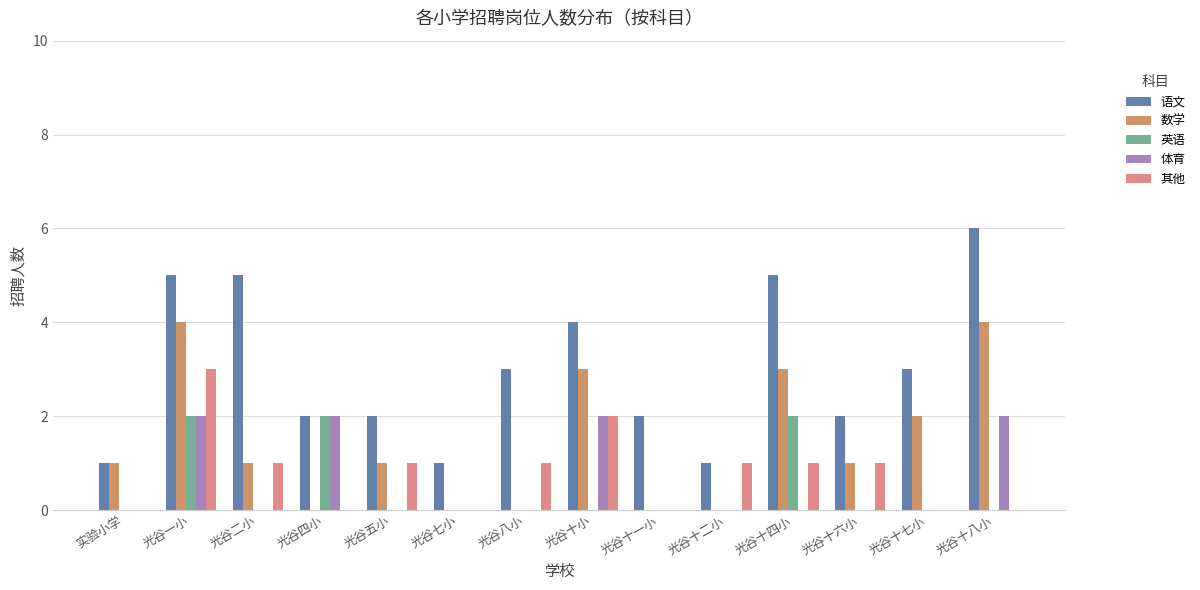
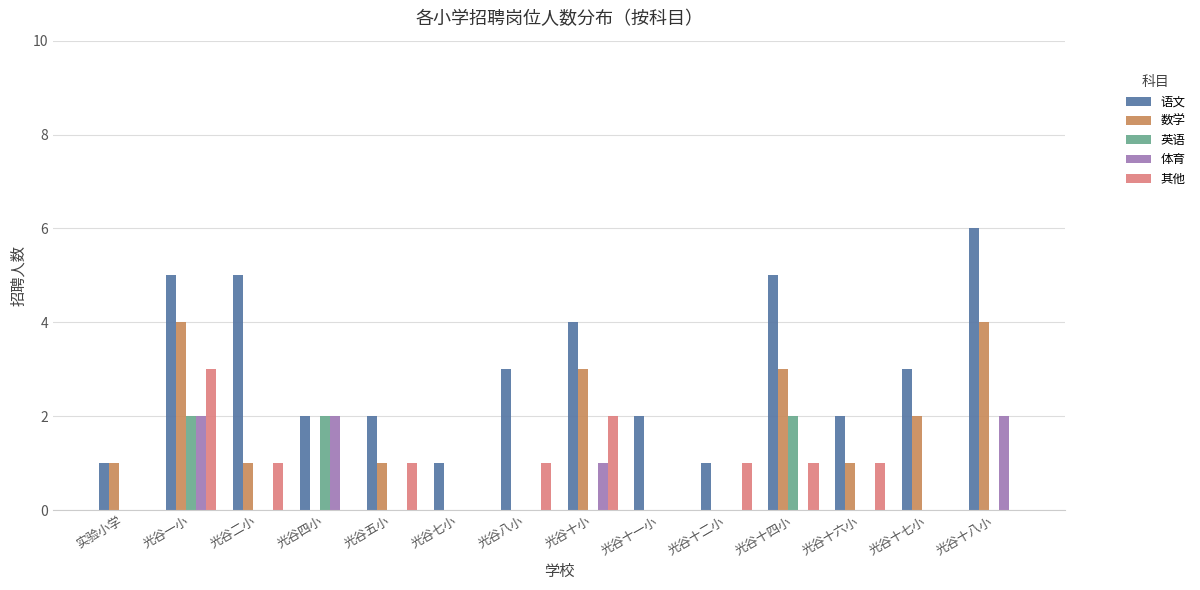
体育, 光谷十小: 2 -> 1
